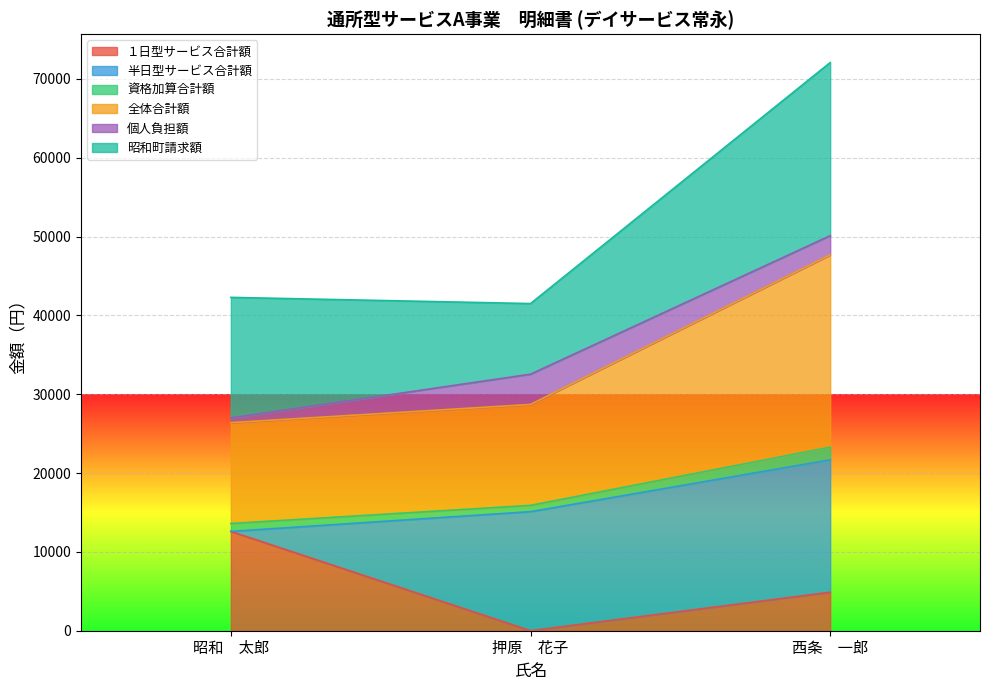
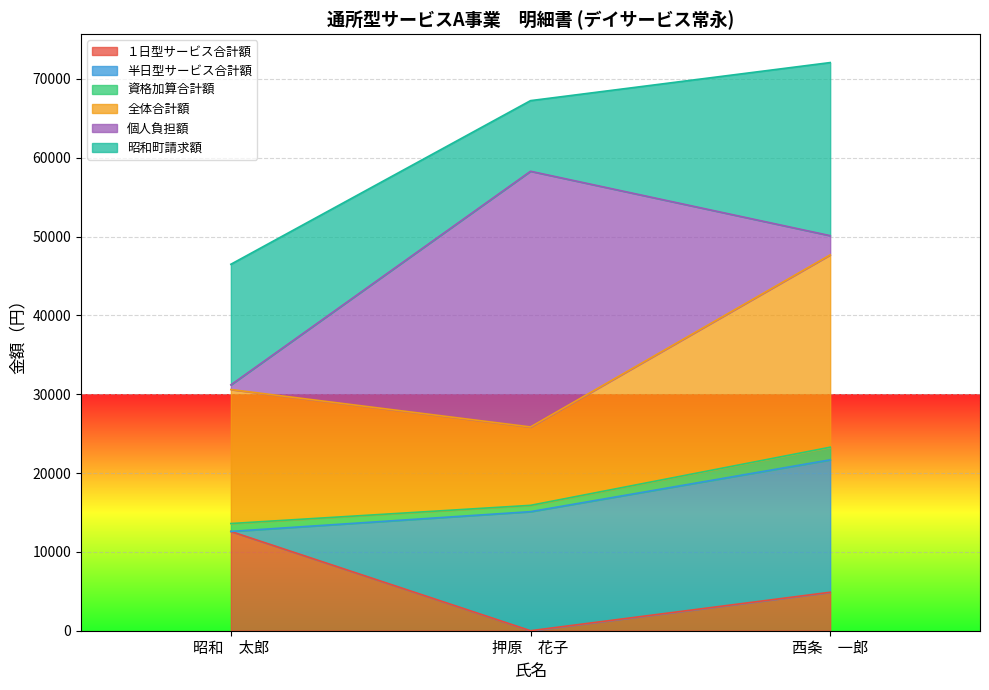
全体合計額, 昭和 太郎: 13000 -> 17000
全体合計額, 押原 花子: 13000 -> 10000
個人負担額, 押原 花子: 4000 -> 32000
